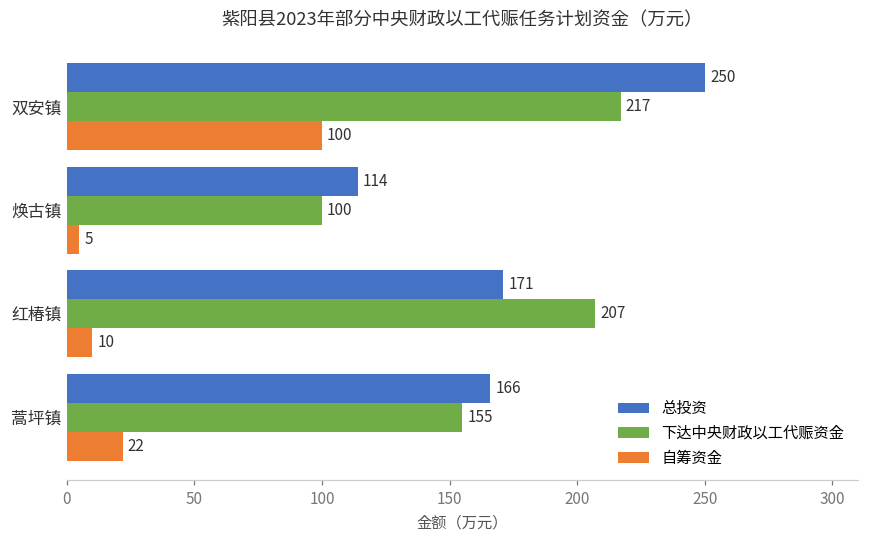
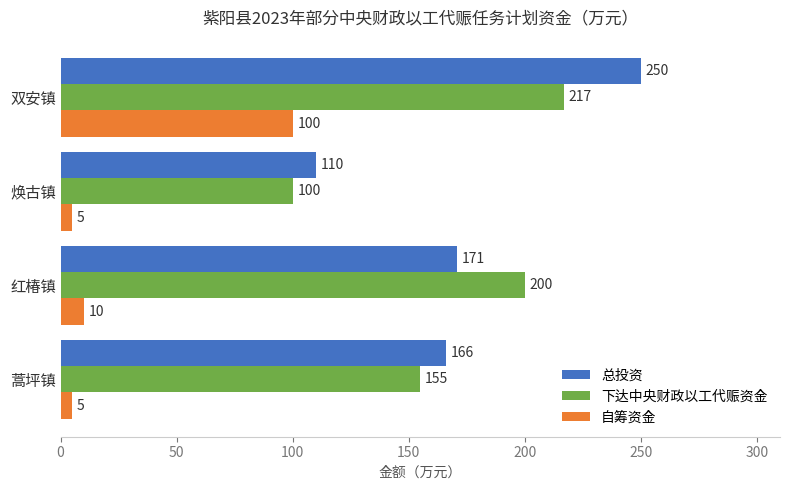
总投资, 焕古镇: 114 -> 110
下达中央财政以工代赈资金, 红椿镇: 207 -> 200
自筹资金, 蒿坪镇: 22 -> 5
